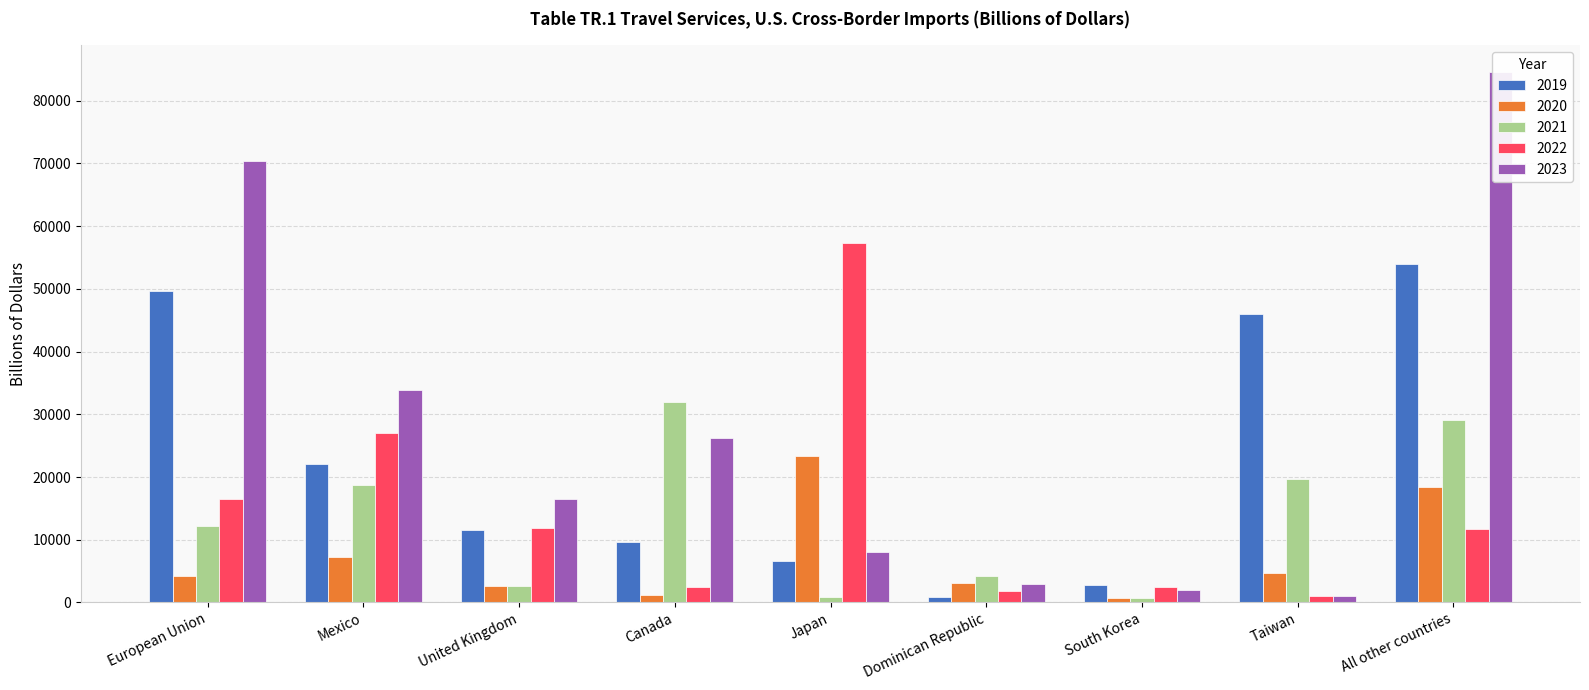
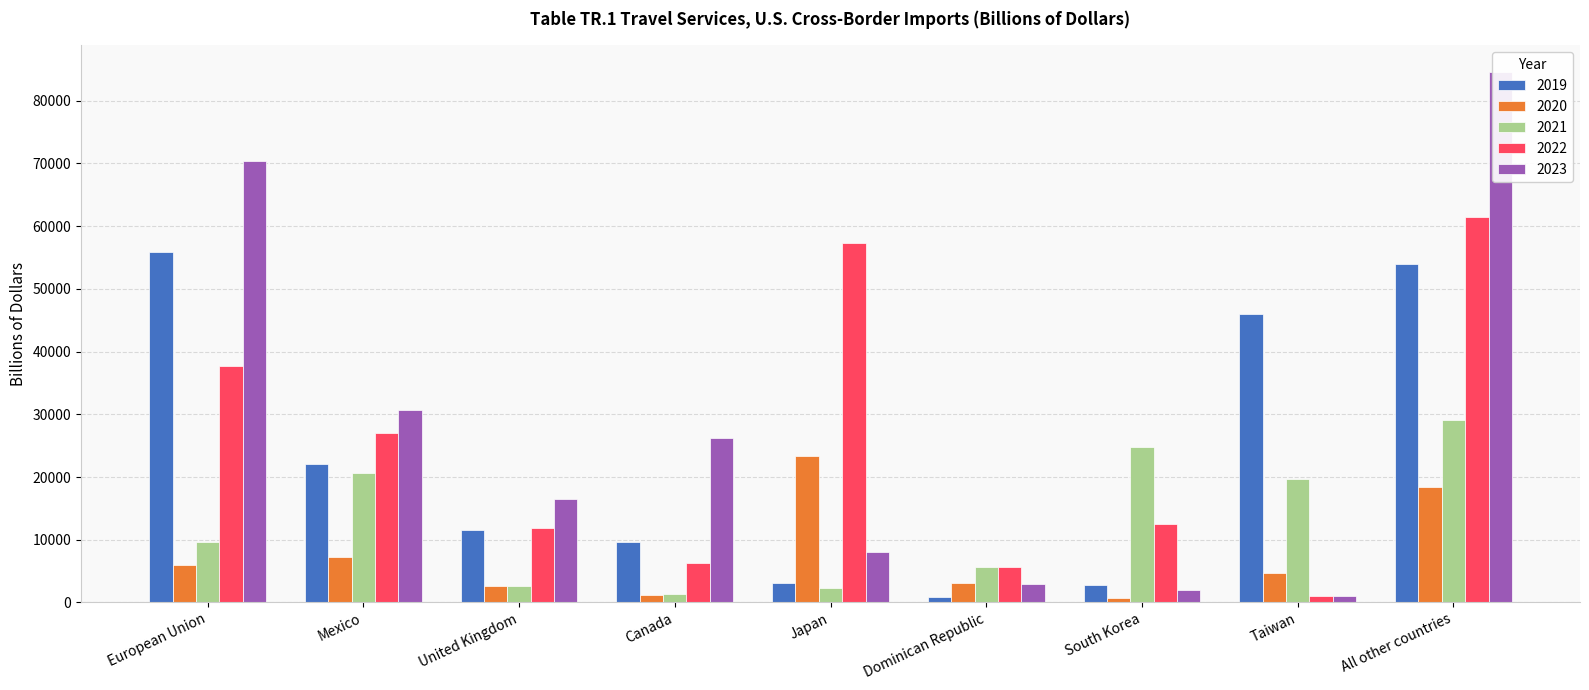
2019, European Union: 50000 -> 56000
2020, European Union: 4000 -> 6000
2021, European Union: 12000 -> 10000
2022, European Union: 16000 -> 38000
2021, Mexico: 19000 -> 21000
2023, Mexico: 34000 -> 31000
2021, Canada: 32000 -> 1000
2022, Canada: 2000 -> 6000
2019, Japan: 7000 -> 3000
2021, Japan: 1000 -> 2000
2021, Dominican Republic: 4000 -> 6000
2022, Dominican Republic: 2000 -> 6000
2021, South Korea: 1000 -> 25000
2022, South Korea: 2000 -> 12000
2022, All other countries: 12000 -> 61000
